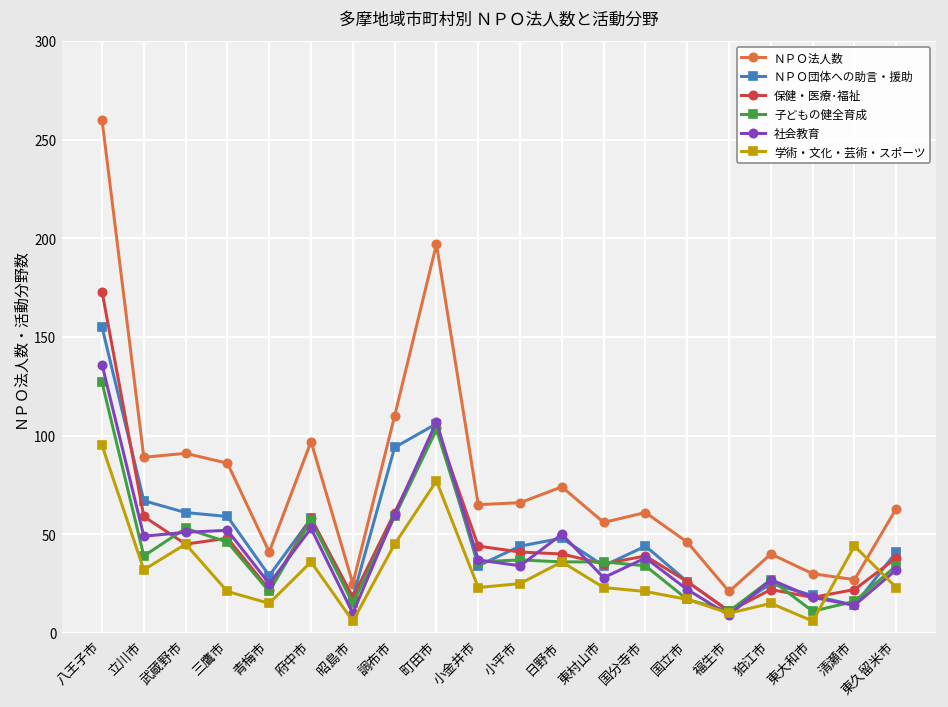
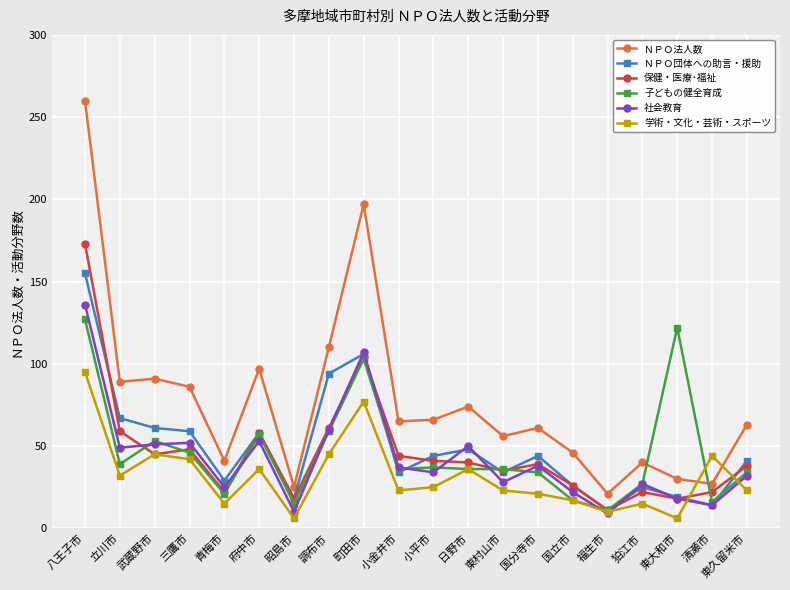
学術・文化・芸術・スポーツ, 三鷹市: 21 -> 42
子どもの健全育成, 東大和市: 11 -> 122
